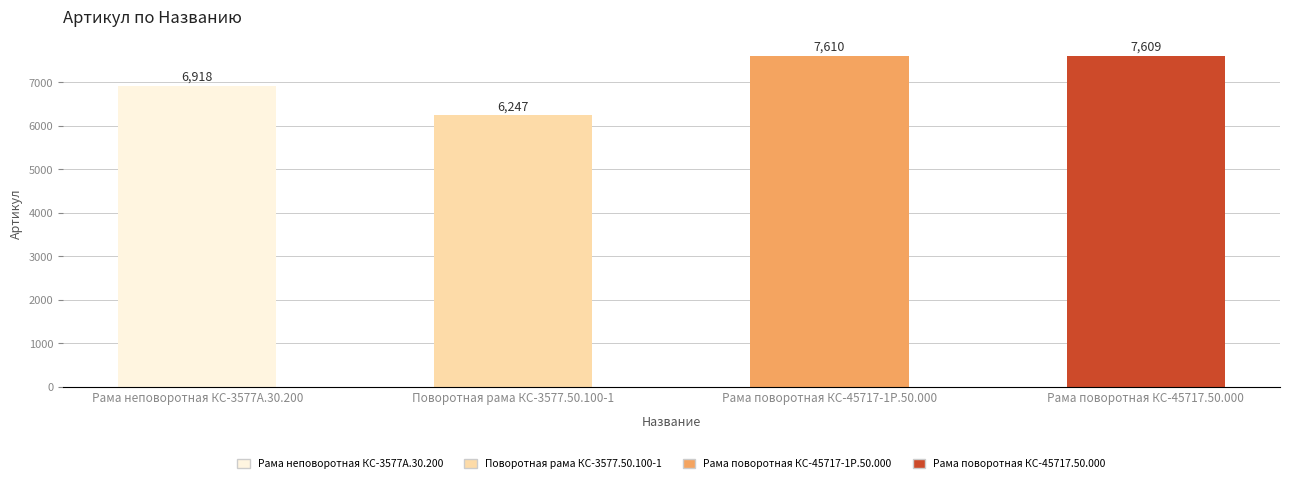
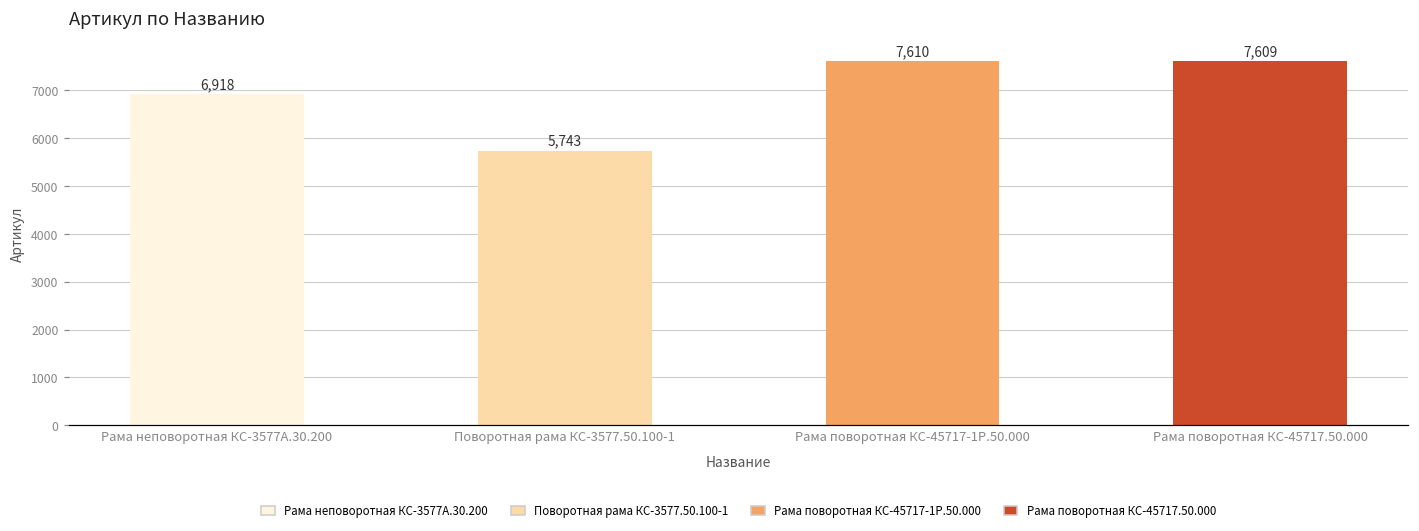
Поворотная рама КС-3577.50.100-1: 6,247 -> 5,743
